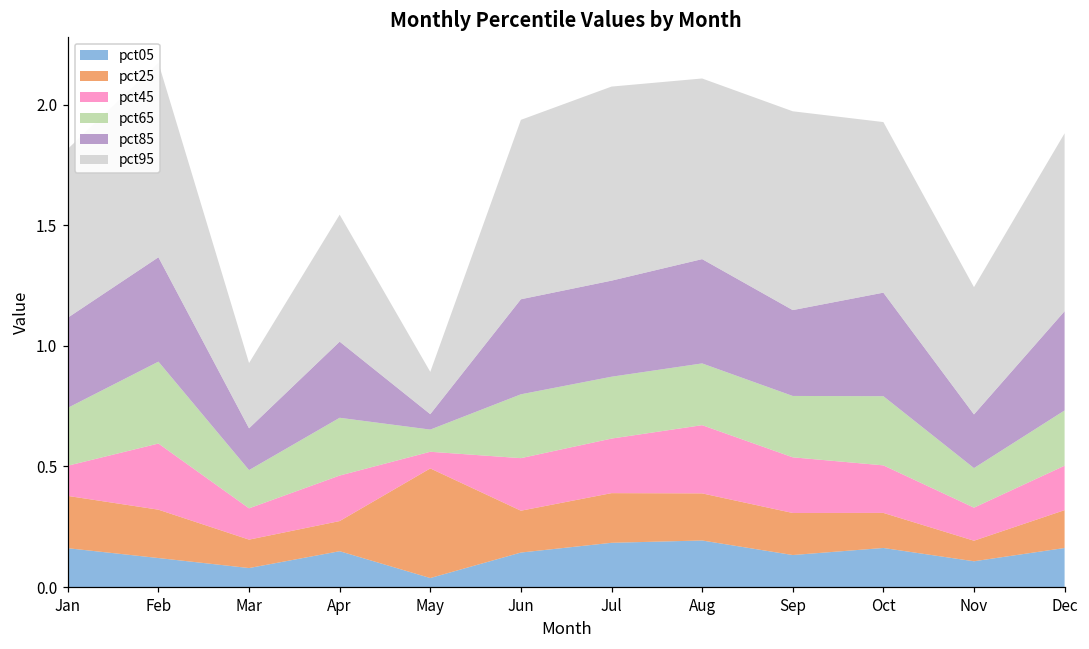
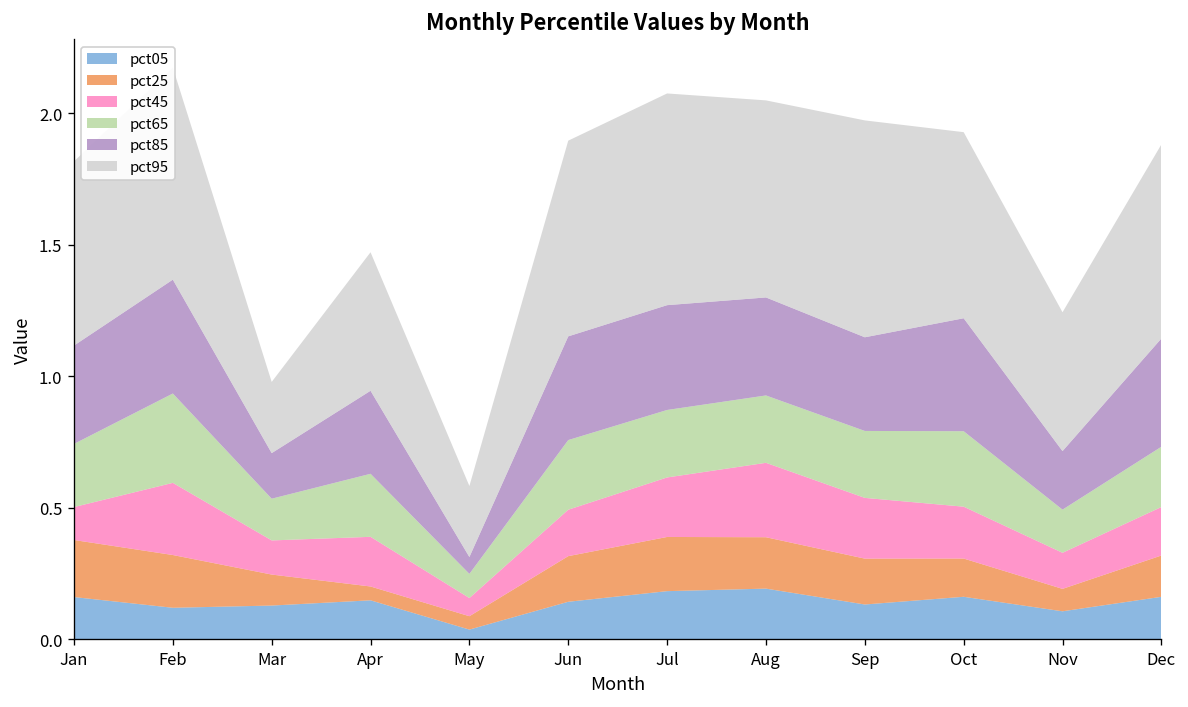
pct05, Mar: 0.08 -> 0.13
pct25, Apr: 0.12 -> 0.05
pct25, May: 0.45 -> 0.05
pct95, May: 0.18 -> 0.27
pct45, Jun: 0.22 -> 0.18
pct85, Aug: 0.43 -> 0.37
